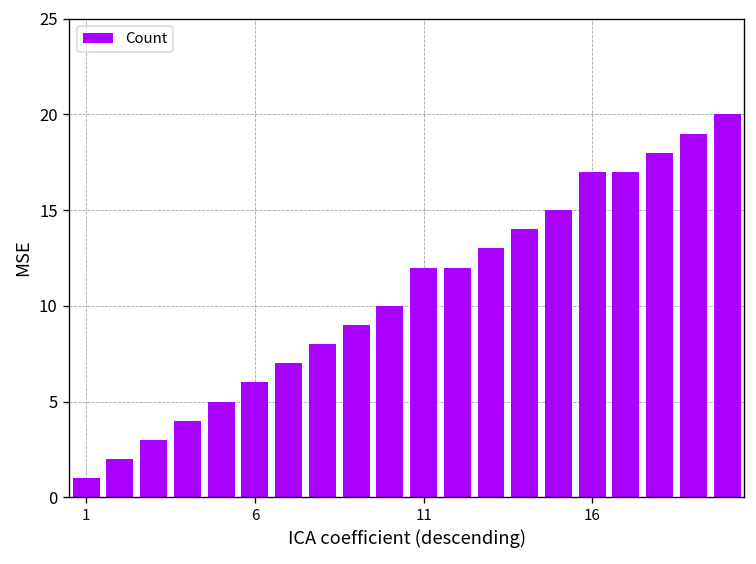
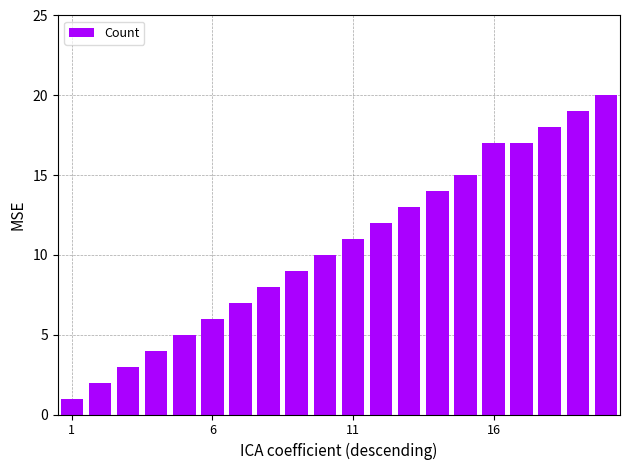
11: 12 -> 11
